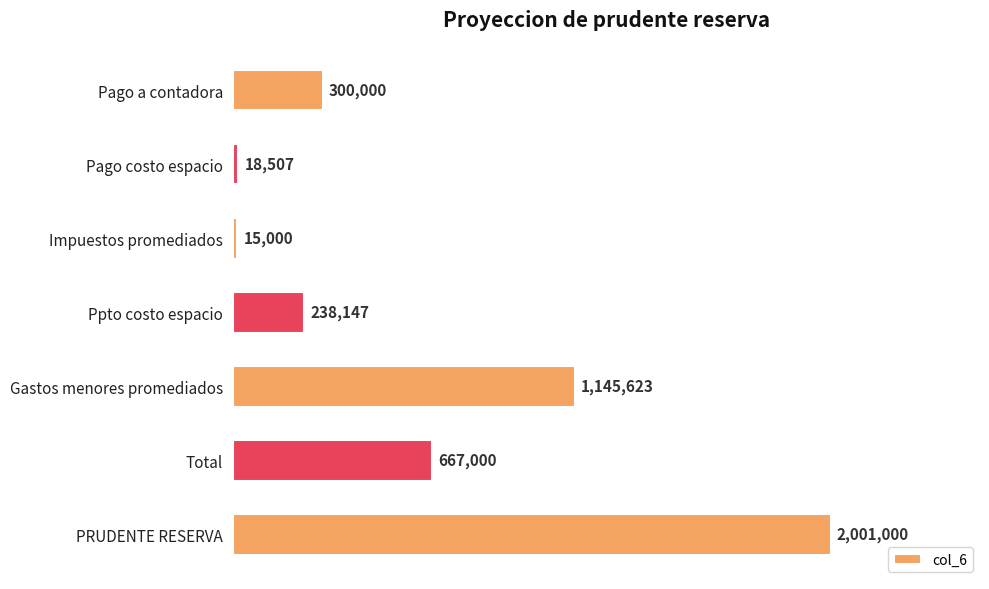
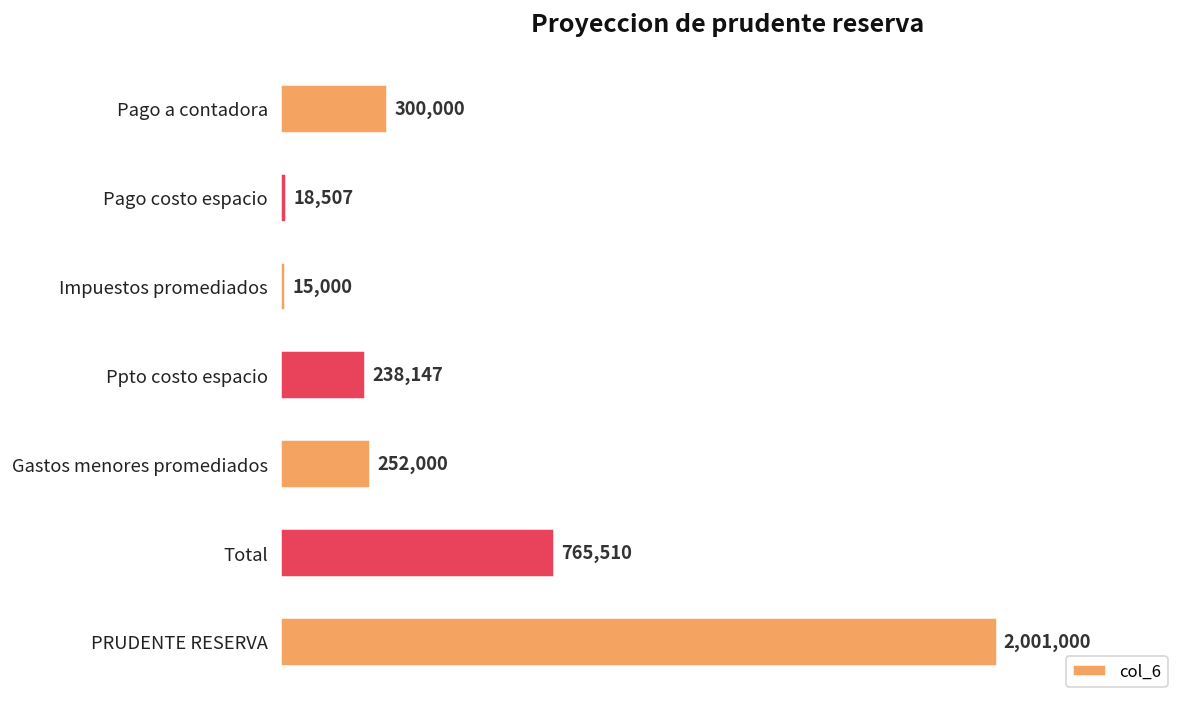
Gastos menores promediados: 1,145,623 -> 252,000
Total: 667,000 -> 765,510
